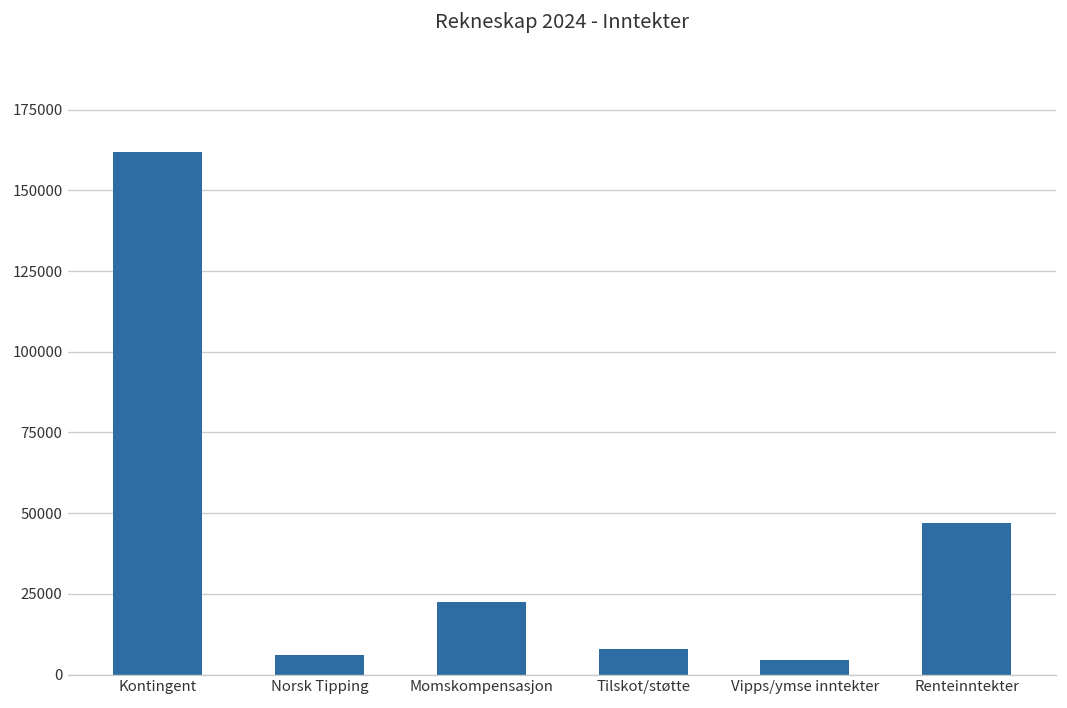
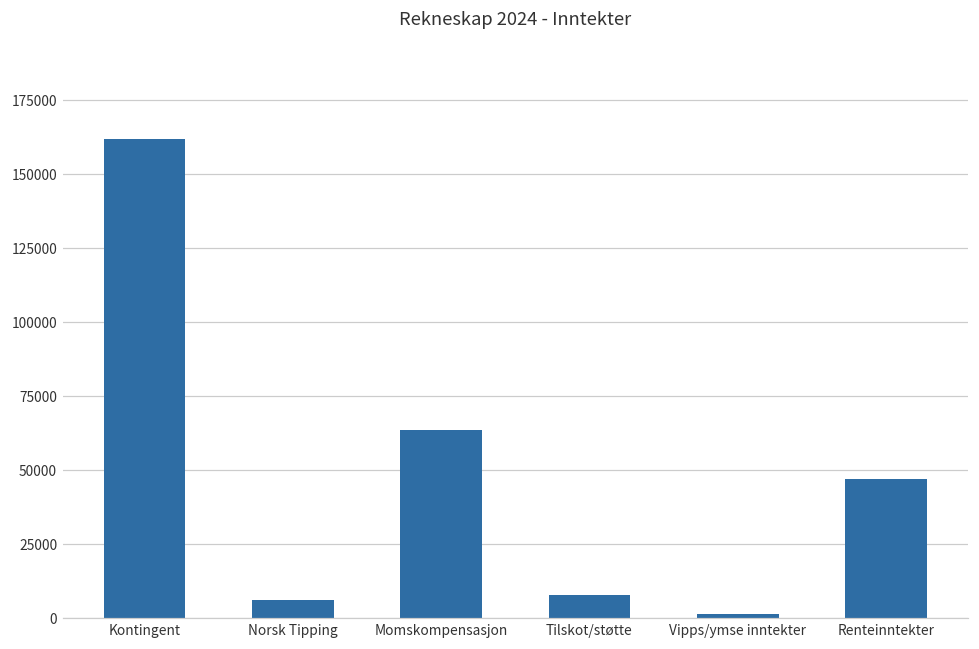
Momskompensasjon: 23000 -> 64000
Vipps/ymse inntekter: 5000 -> 2000
